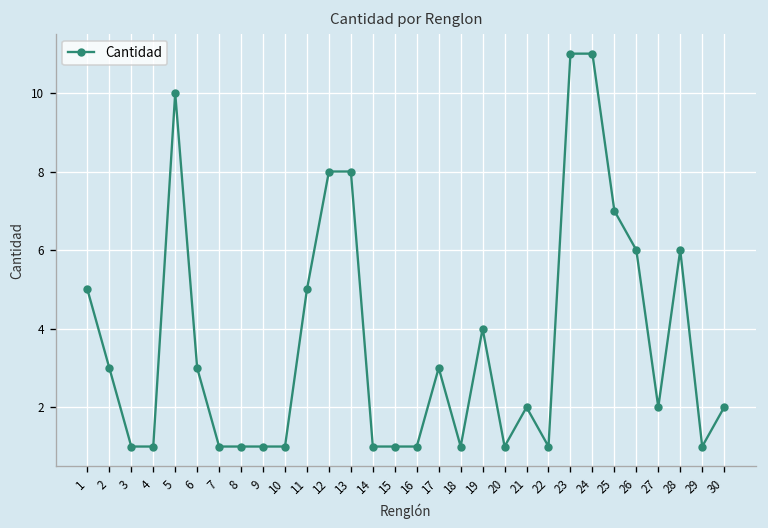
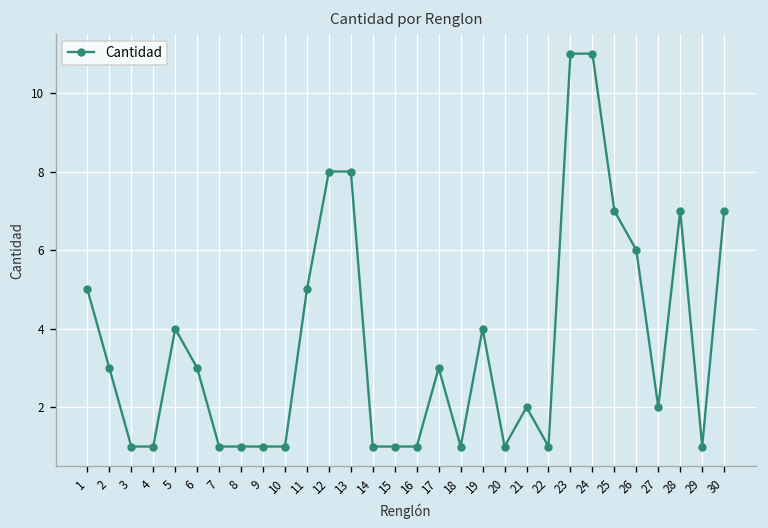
5: 10 -> 4
28: 6 -> 7
30: 2 -> 7
